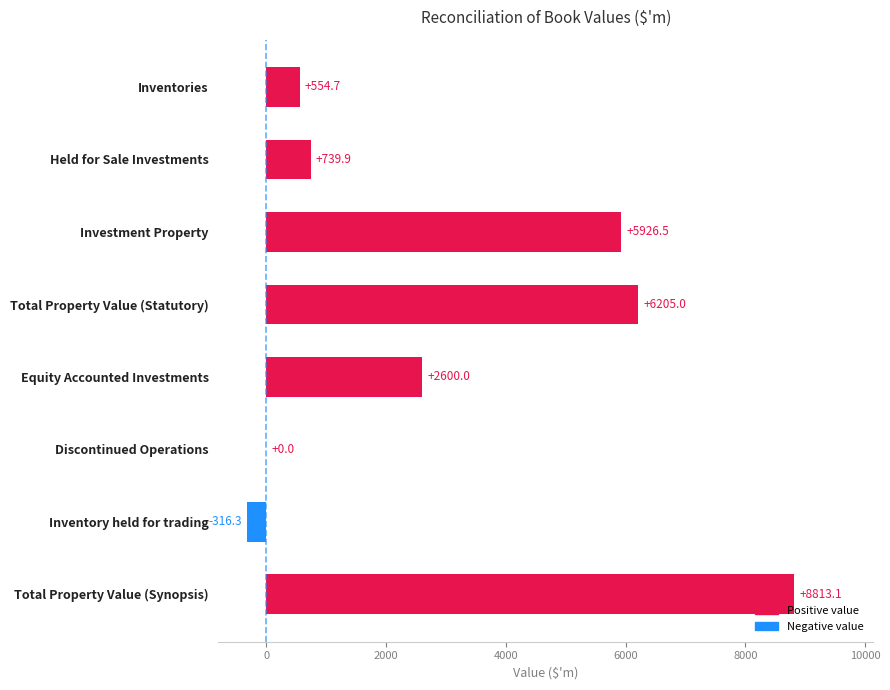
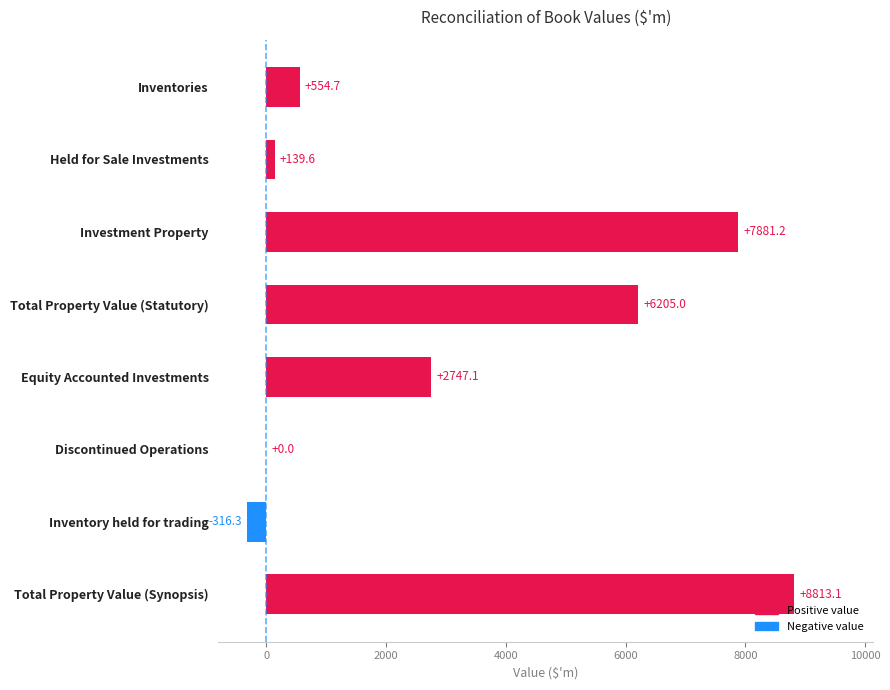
Held for Sale Investments: +739.9 -> +139.6
Investment Property: +5926.5 -> +7881.2
Equity Accounted Investments: +2600.0 -> +2747.1
